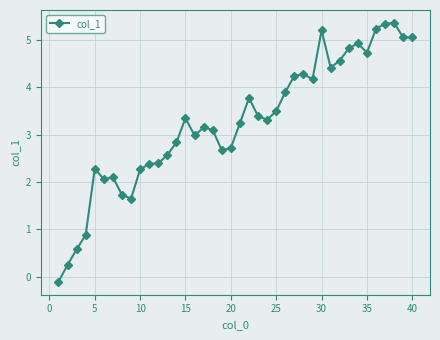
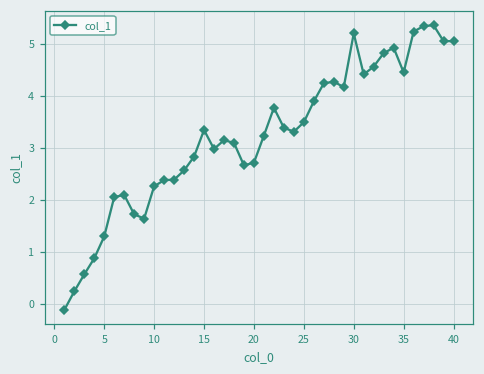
5: 2.3 -> 1.3
35: 4.7 -> 4.5
